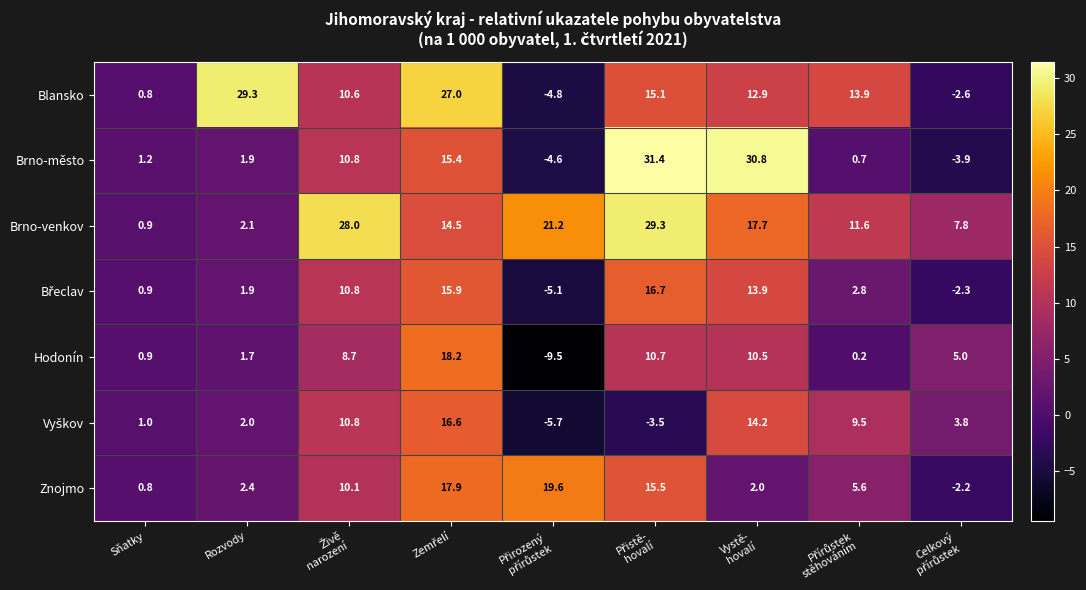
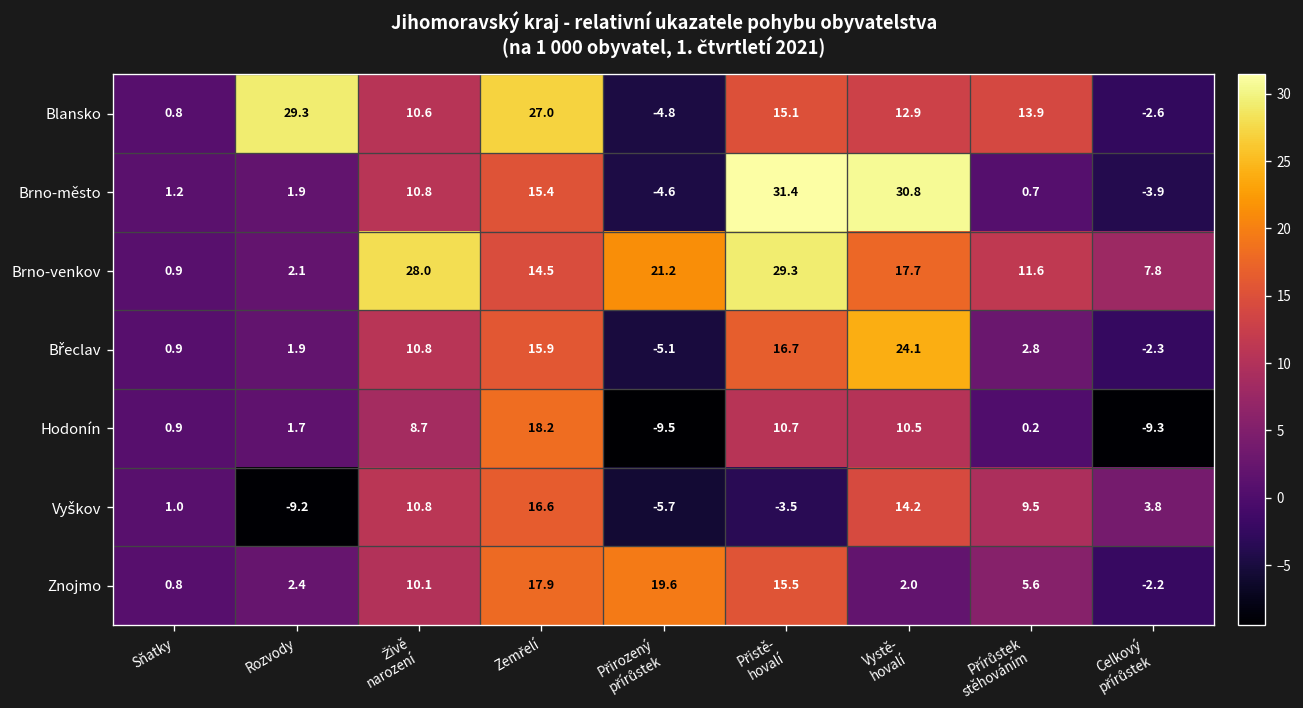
Břeclav, Vystě- hovalí: 13.9 -> 24.1
Hodonín, Celkový přírůstek: 5.0 -> -9.3
Vyškov, Rozvody: 2.0 -> -9.2
